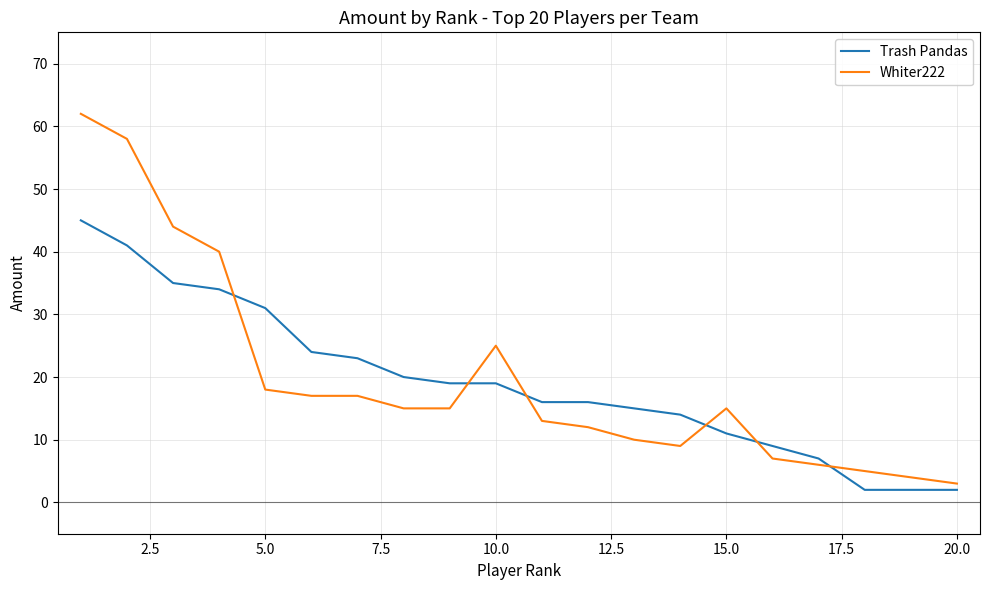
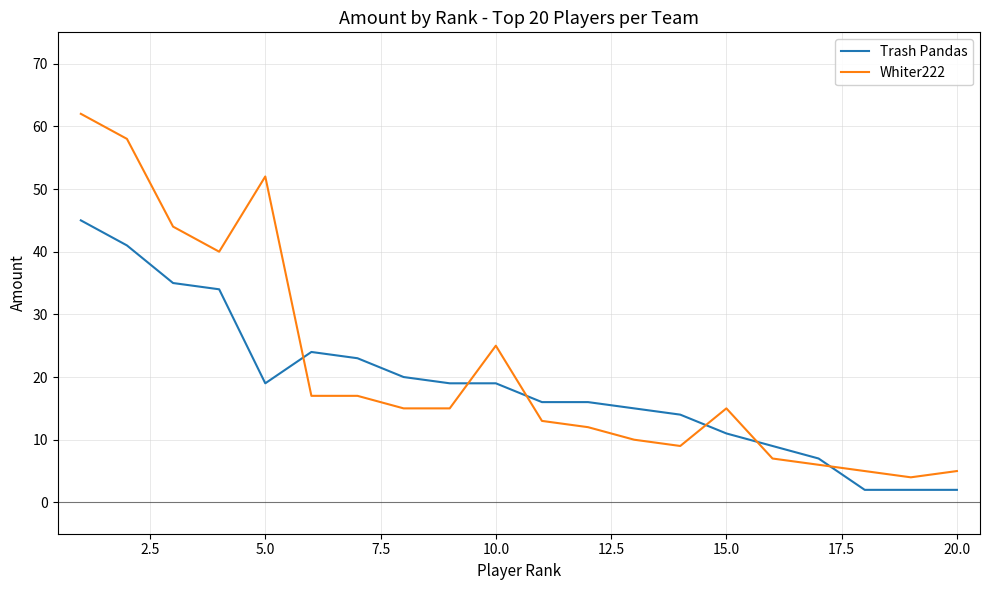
Trash Pandas, 5.0: 31 -> 19
Whiter222, 5.0: 18 -> 52
Whiter222, 20.0: 3 -> 5
